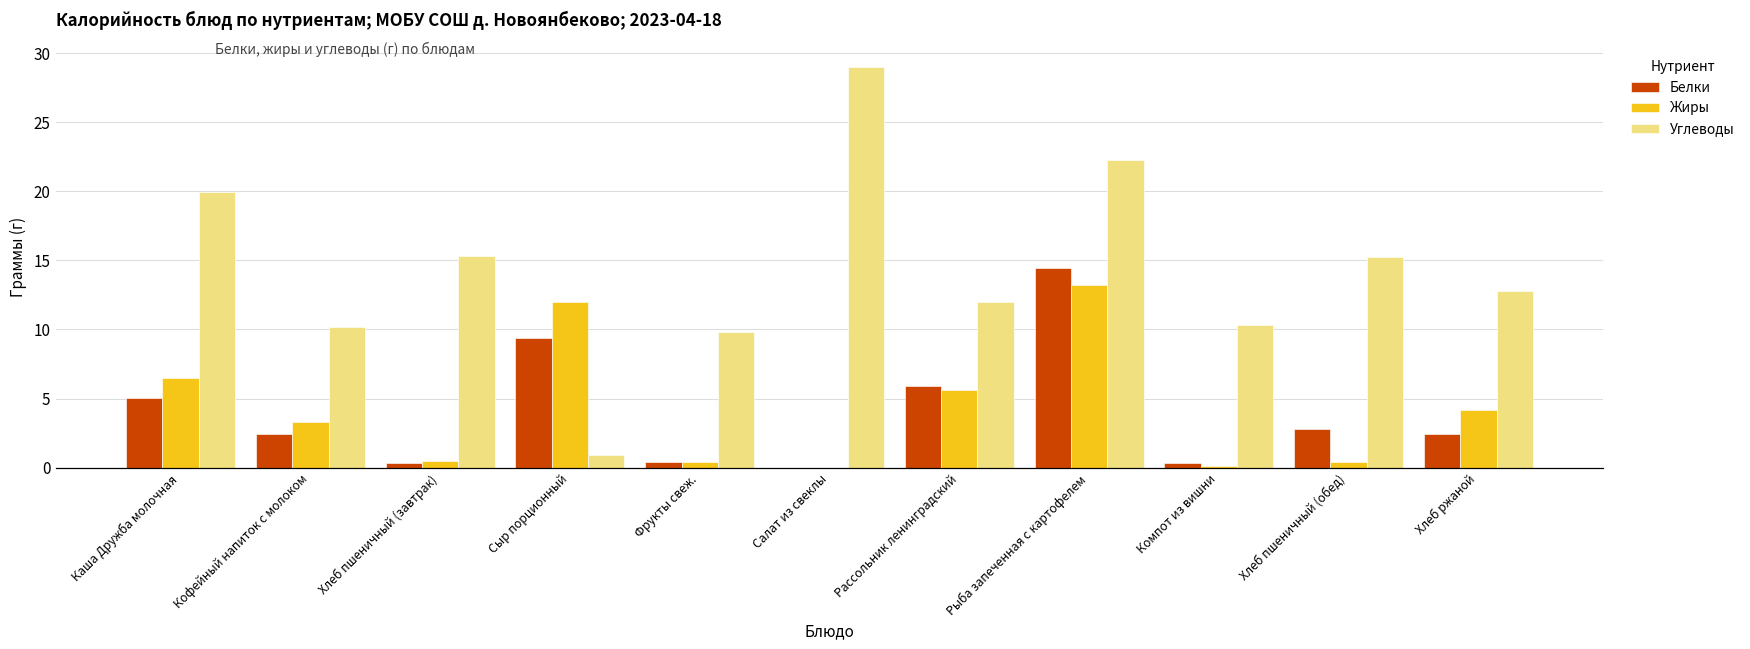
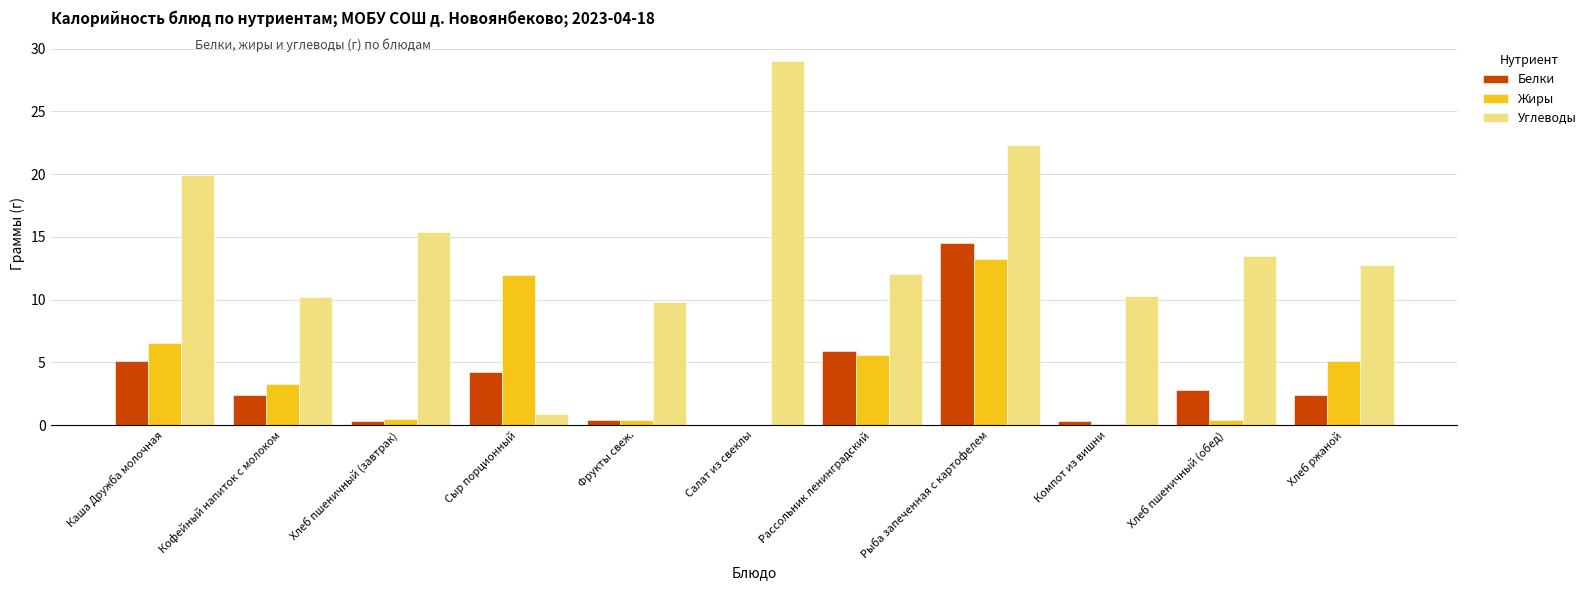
Белки, Сыр порционный: 9.4 -> 4.2
Углеводы, Хлеб пшеничный (обед): 15.2 -> 13.4
Жиры, Хлеб ржаной: 4.2 -> 5.1
